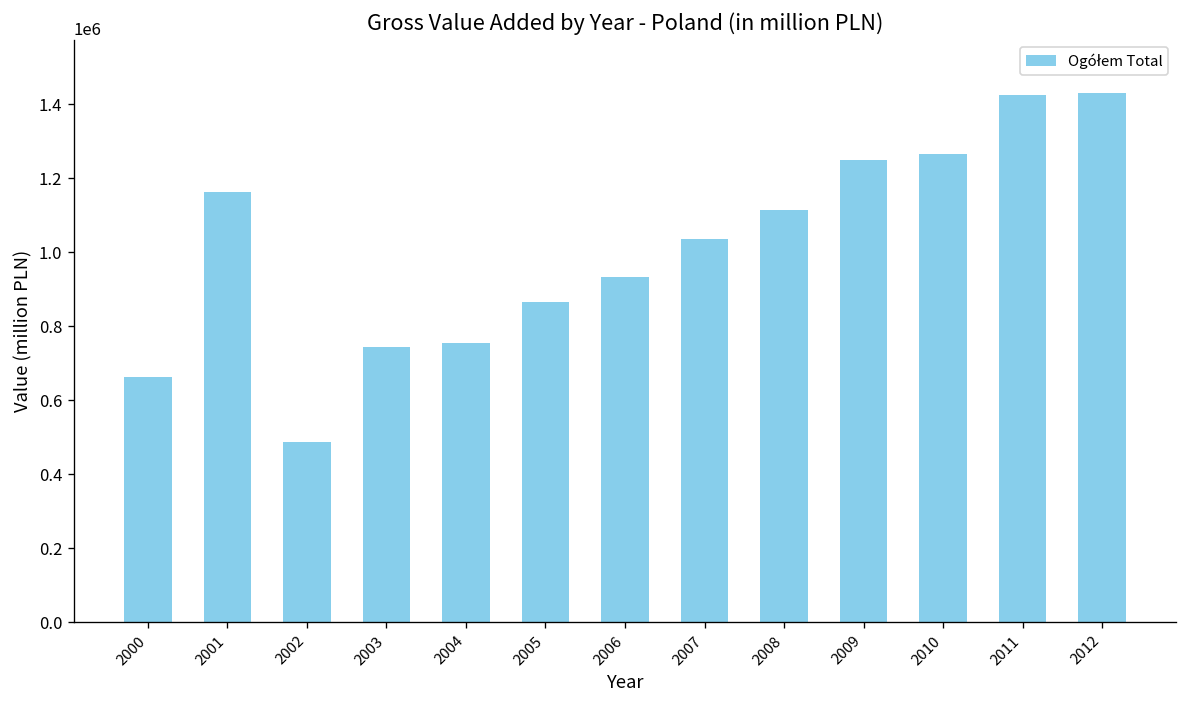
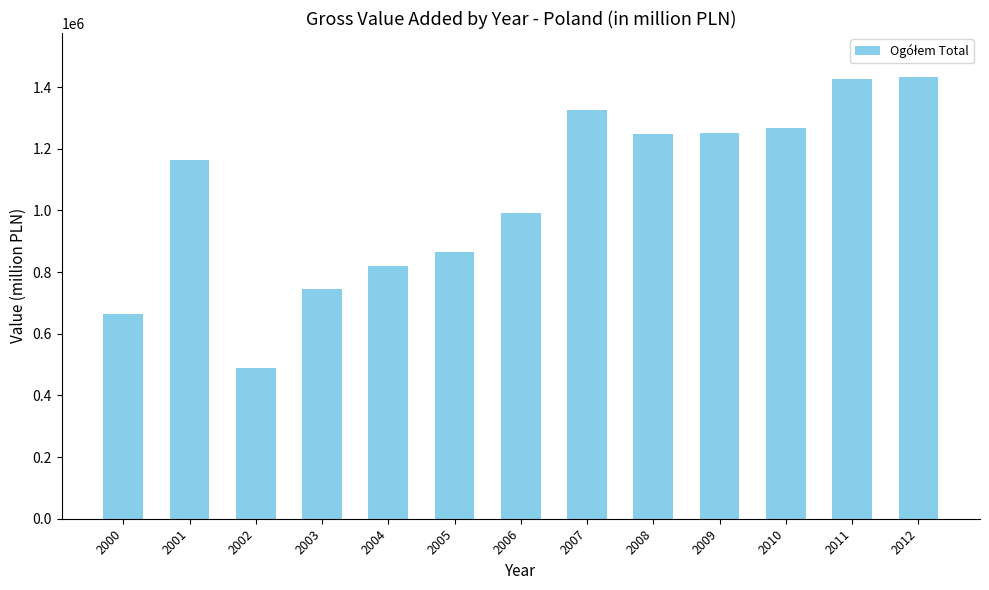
2004: 760000 -> 820000
2006: 930000 -> 990000
2007: 1040000 -> 1320000
2008: 1120000 -> 1250000
